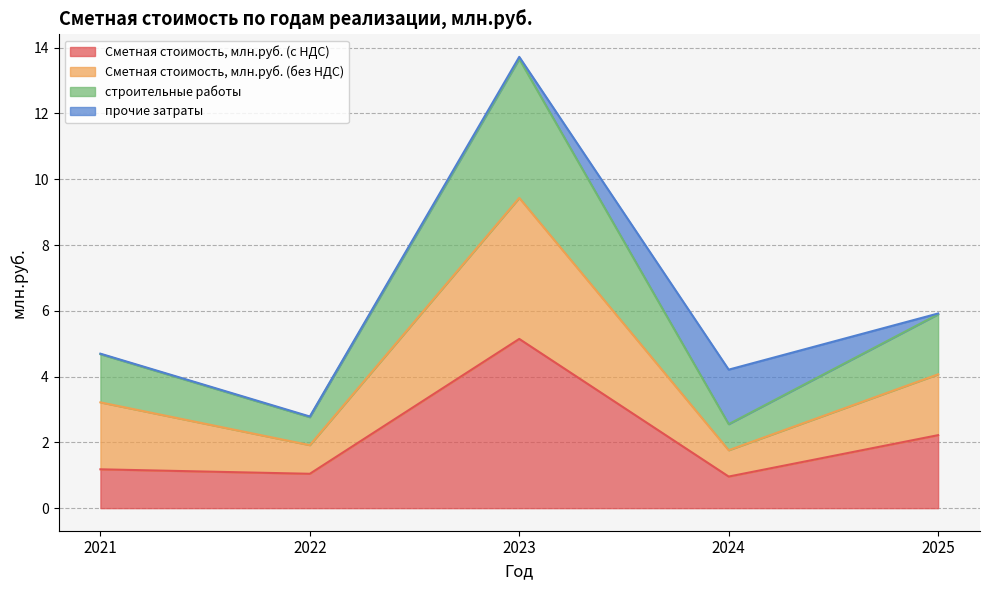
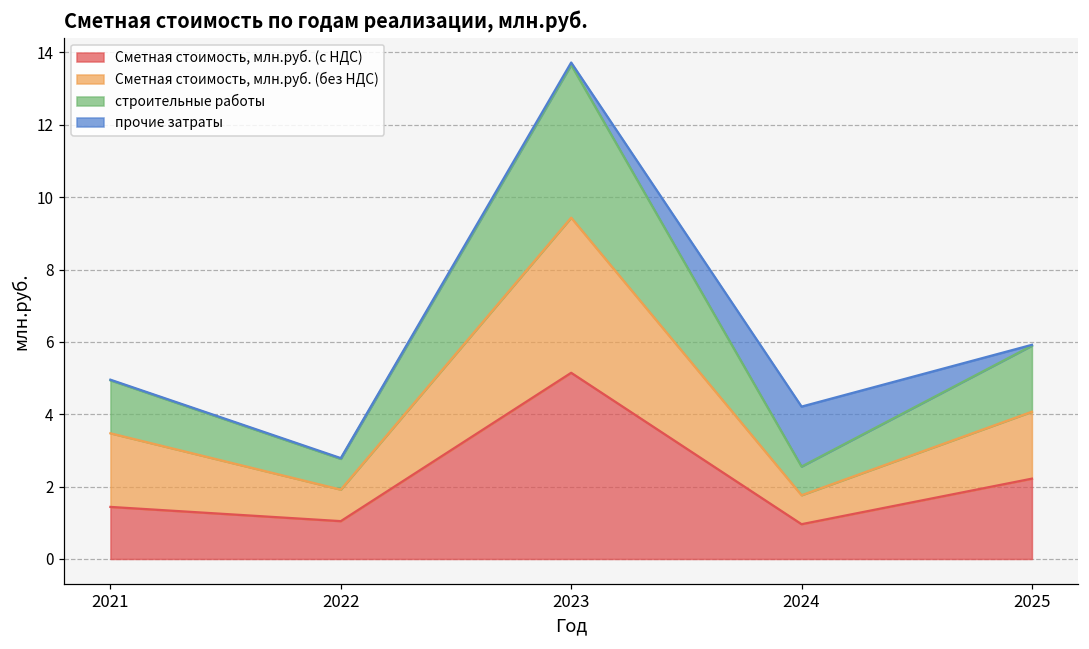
Сметная стоимость, млн.руб. (с НДС), 2021: 1.2 -> 1.4
